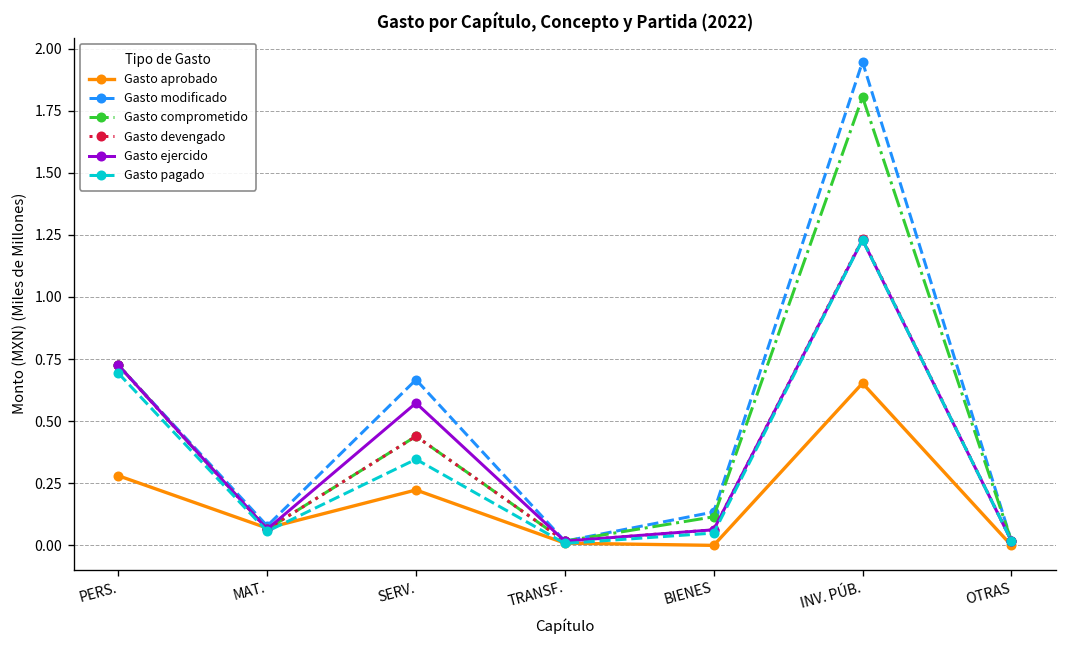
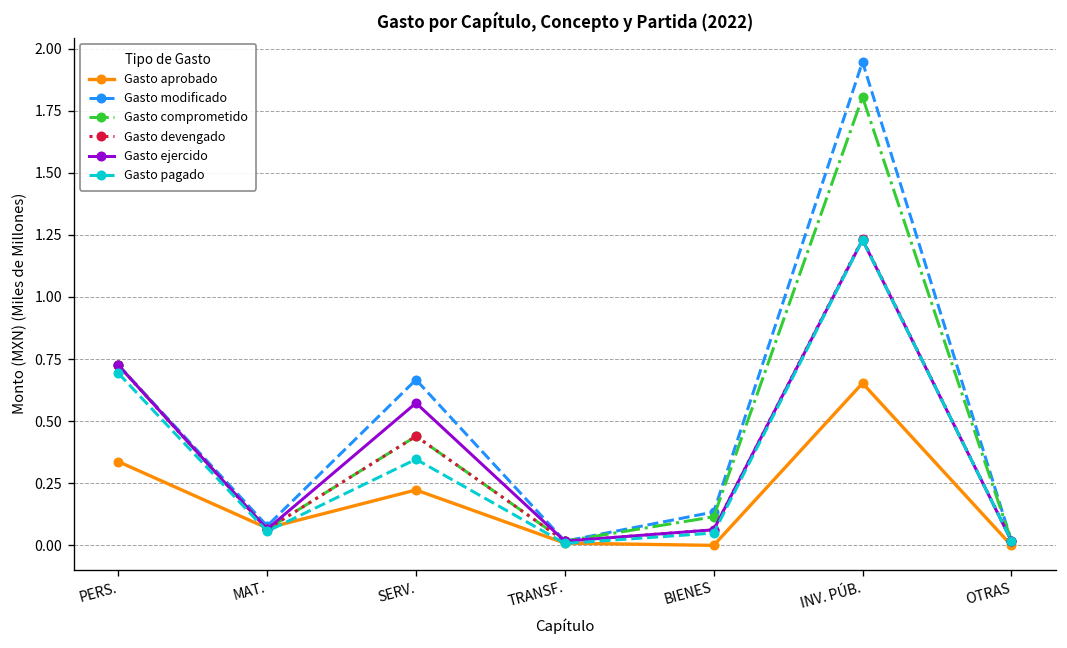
Gasto aprobado, PERS.: 0.28 -> 0.34
